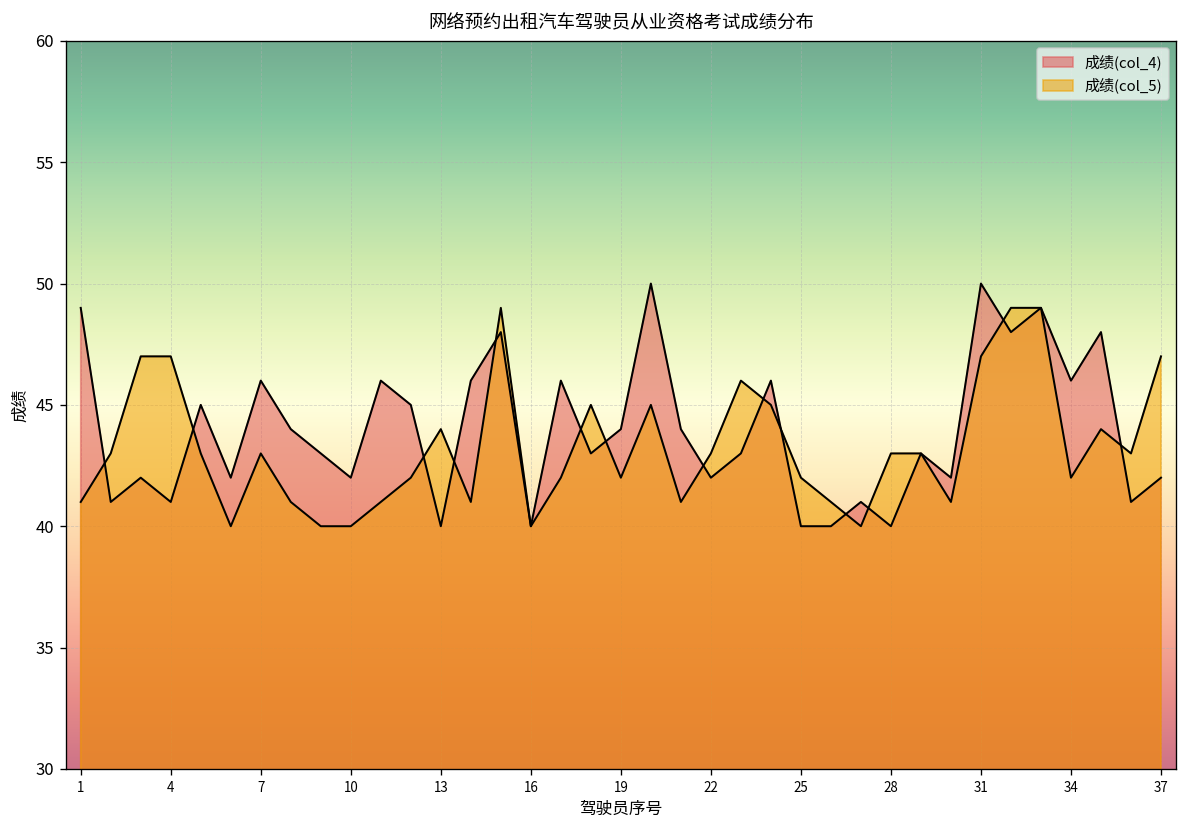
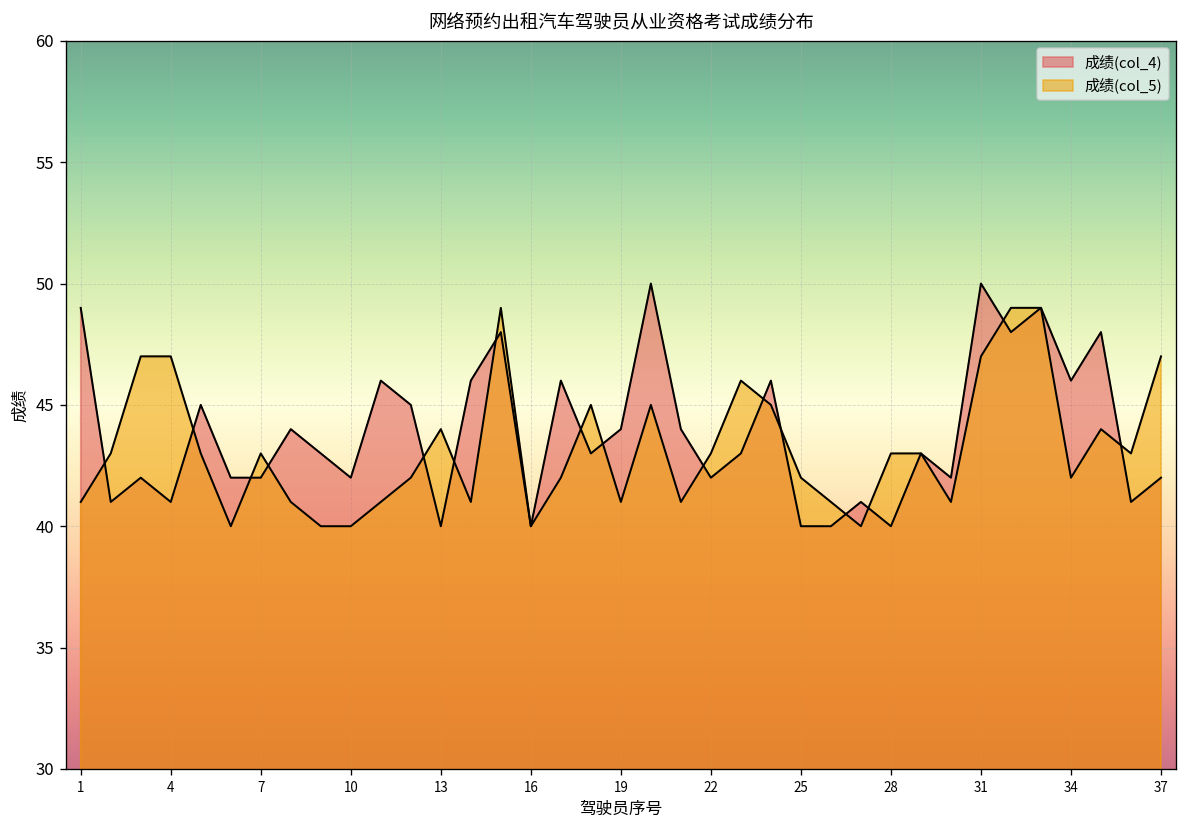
成绩(col_4), 7: 46 -> 42
成绩(col_5), 19: 42 -> 41
